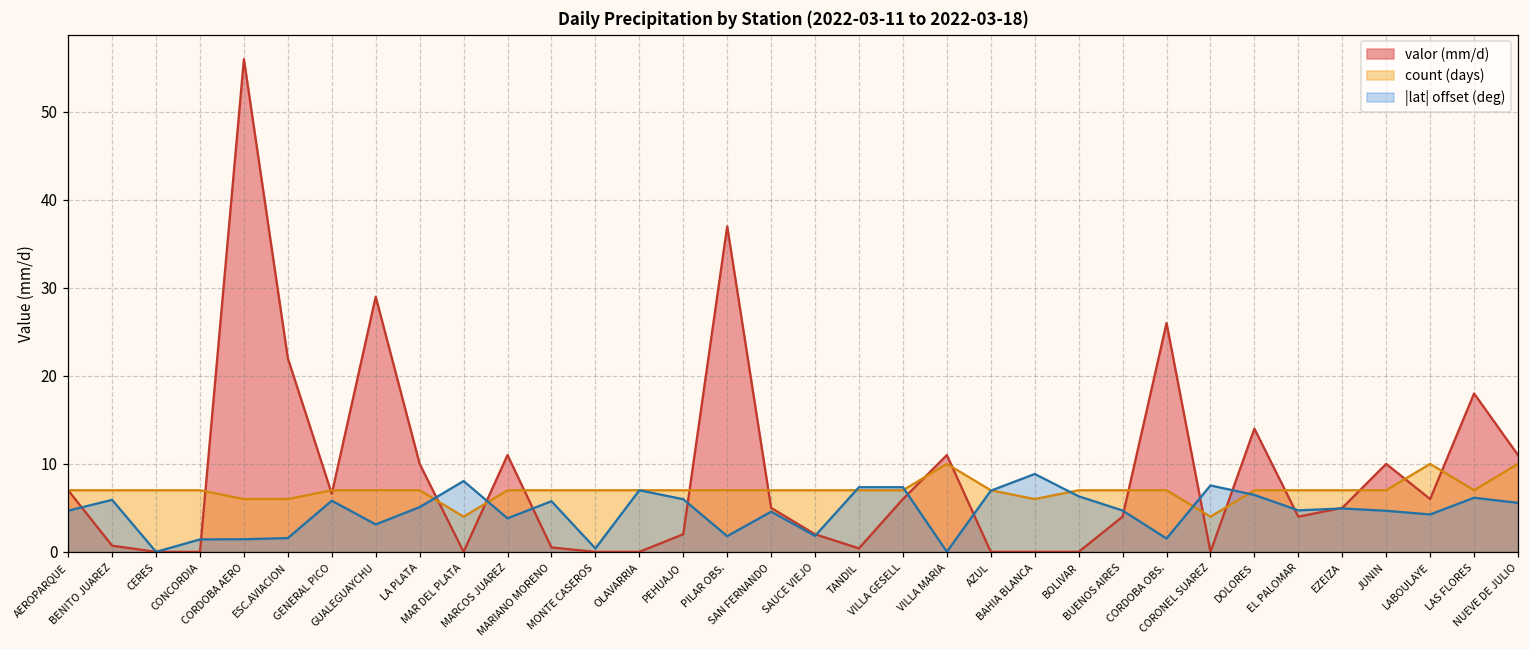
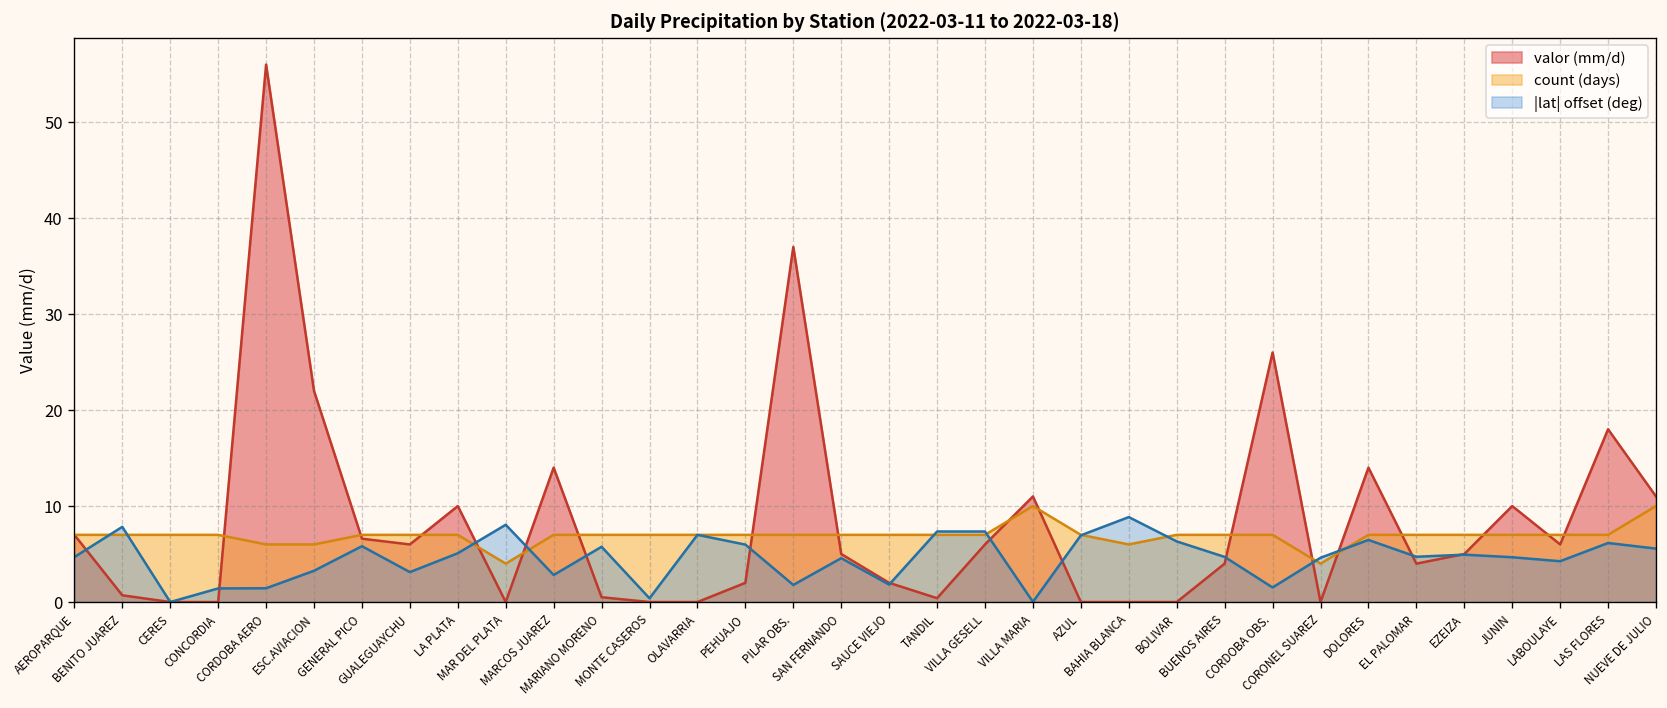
|lat| offset (deg), BENITO JUAREZ: 6 -> 8
|lat| offset (deg), ESC.AVIACION: 2 -> 3
valor (mm/d), GUALEGUAYCHU: 29 -> 6
valor (mm/d), MARCOS JUAREZ: 11 -> 14
|lat| offset (deg), MARCOS JUAREZ: 4 -> 3
|lat| offset (deg), CORONEL SUAREZ: 8 -> 5
count (days), LABOULAYE: 10 -> 7
